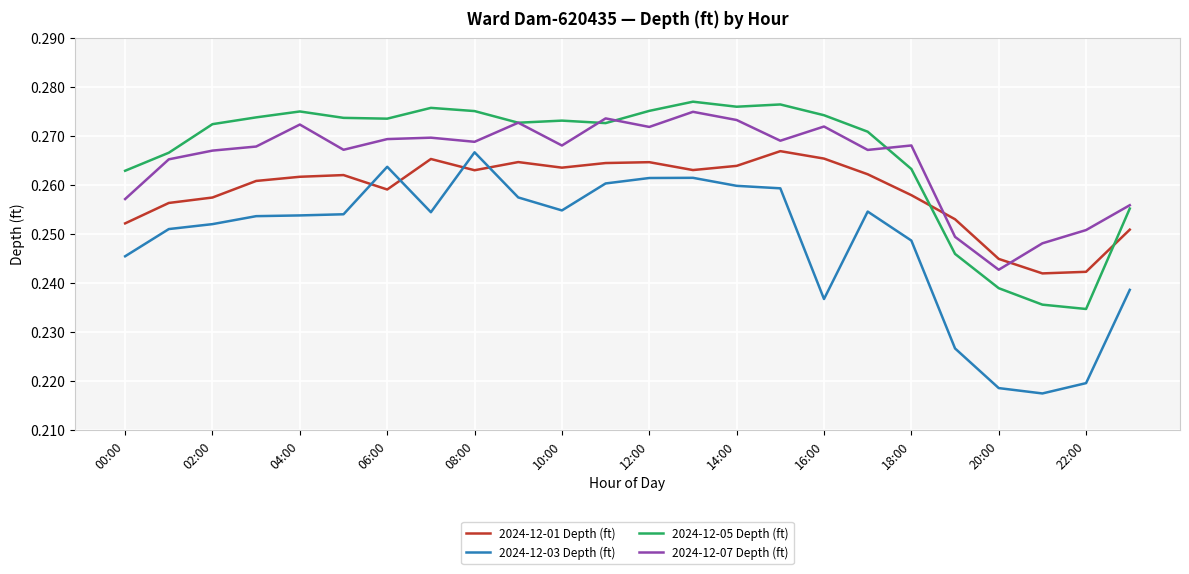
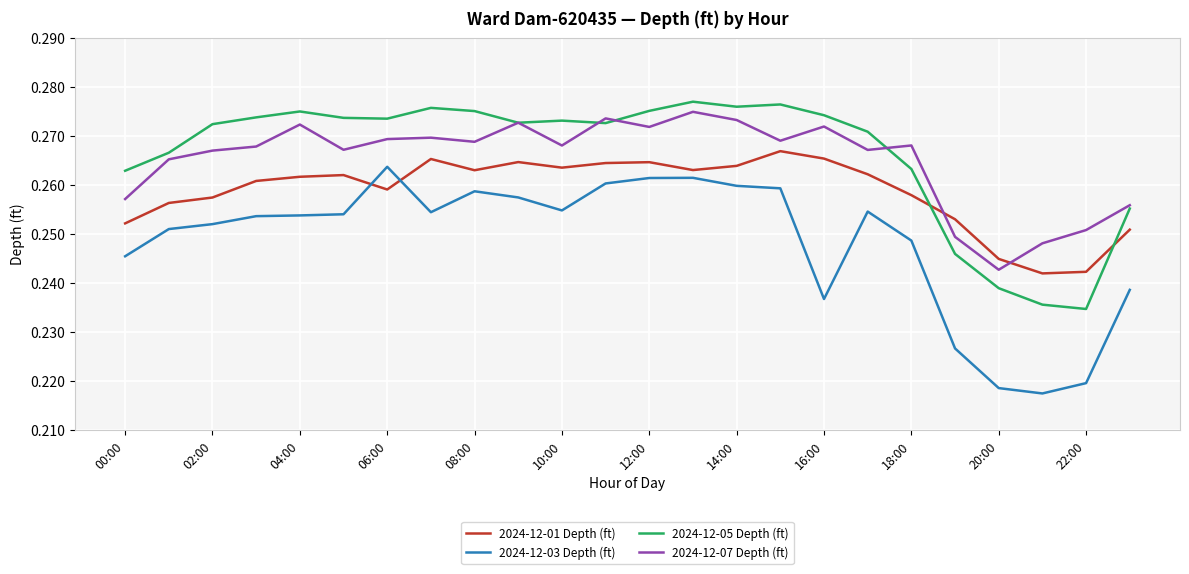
2024-12-03 Depth (ft), 08:00: 0.267 -> 0.259
